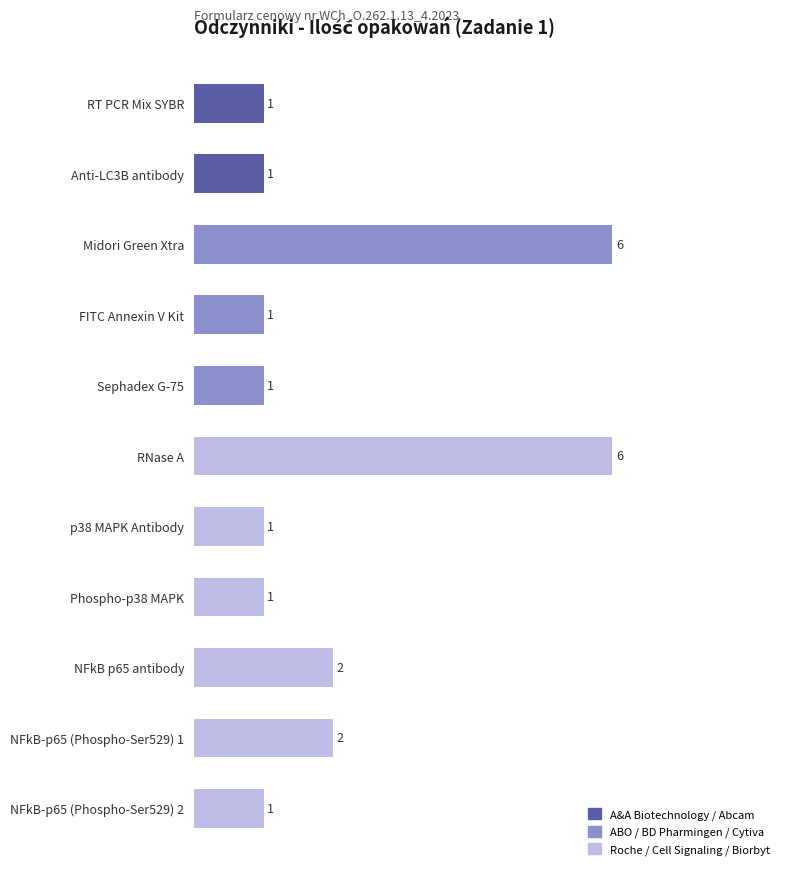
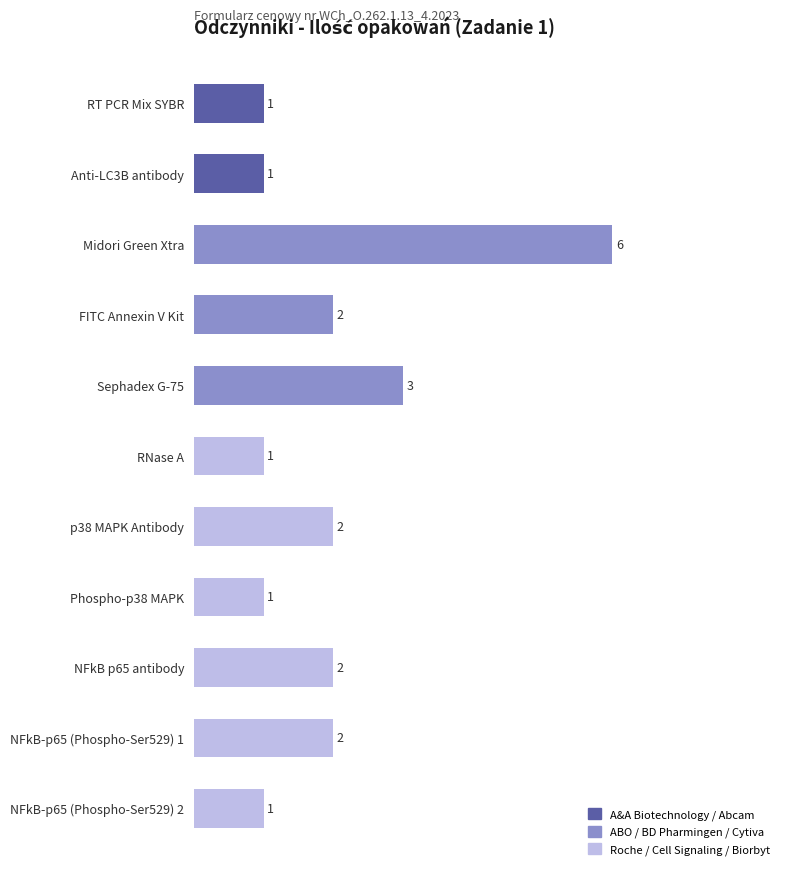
FITC Annexin V Kit: 1 -> 2
Sephadex G-75: 1 -> 3
RNase A: 6 -> 1
p38 MAPK Antibody: 1 -> 2
